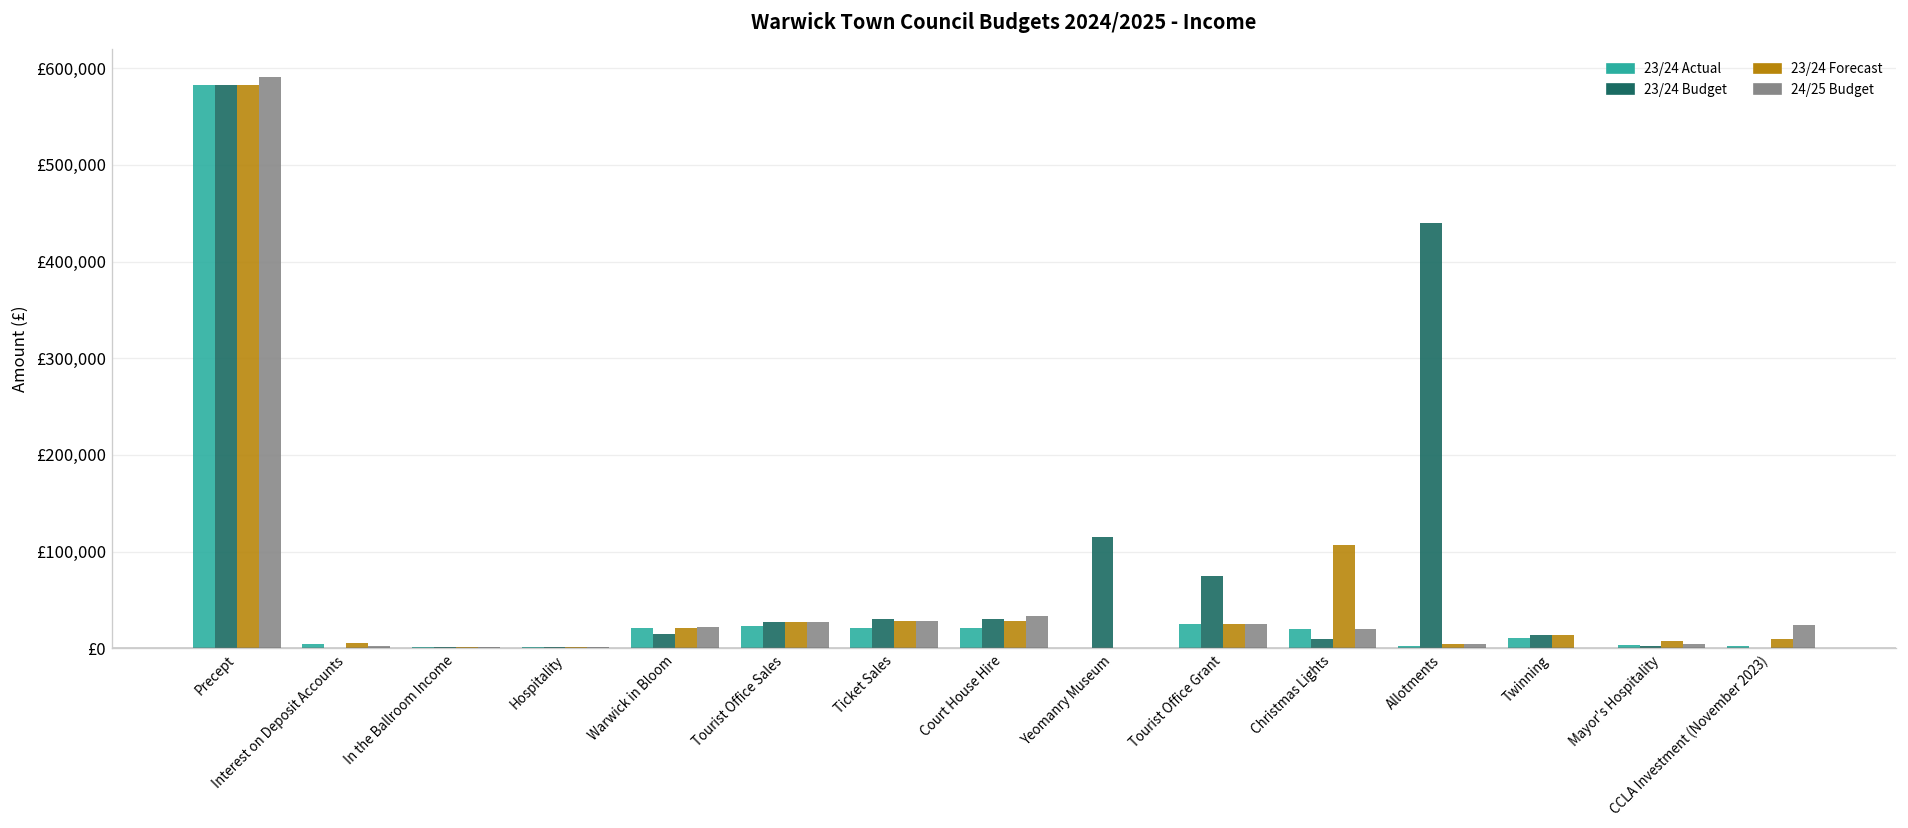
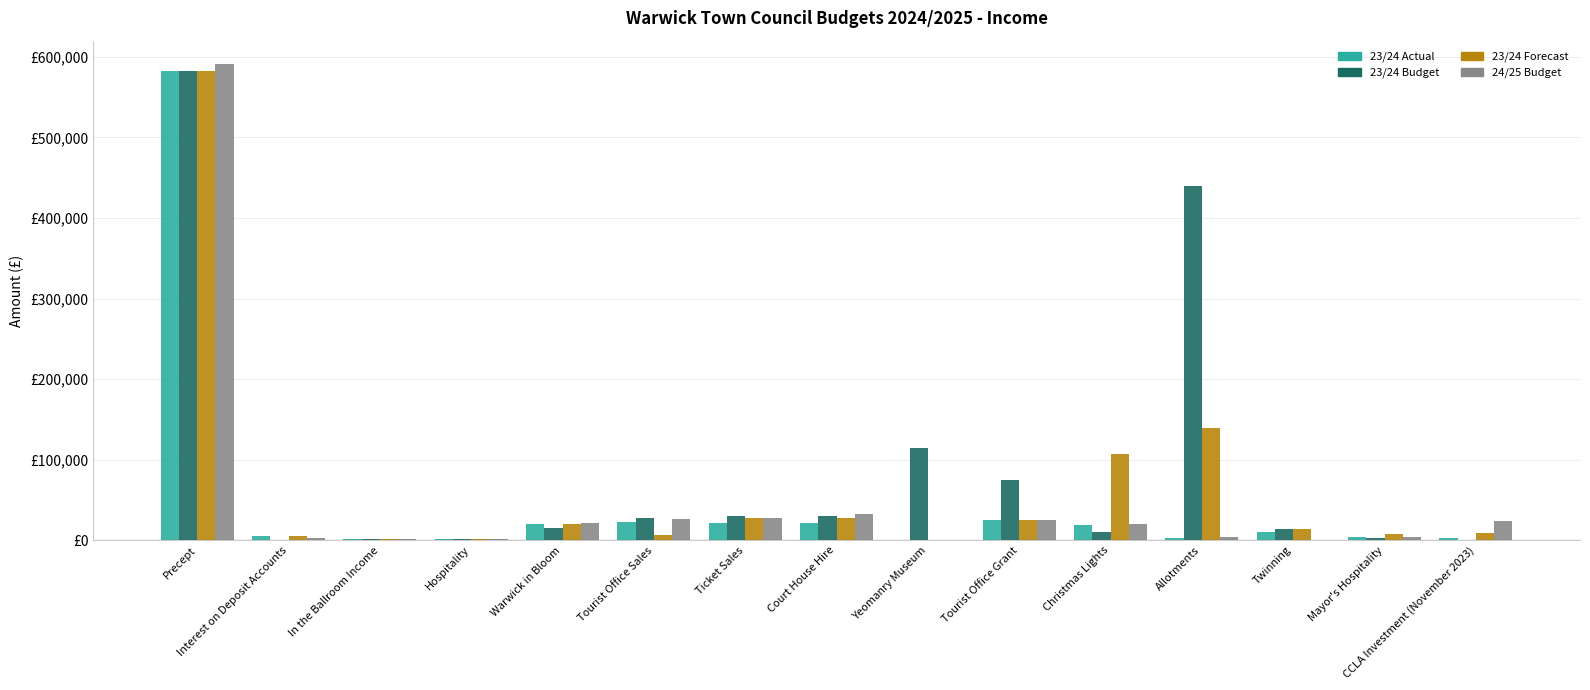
23/24 Forecast, Tourist Office Sales: £30,000 -> £10,000
23/24 Forecast, Allotments: £0 -> £140,000
